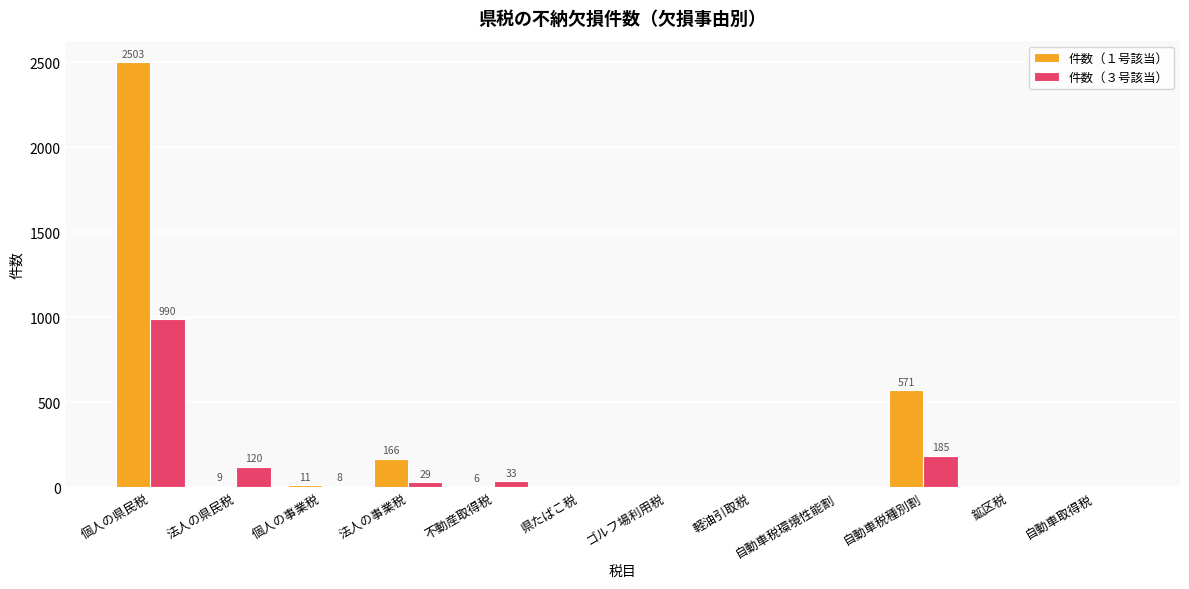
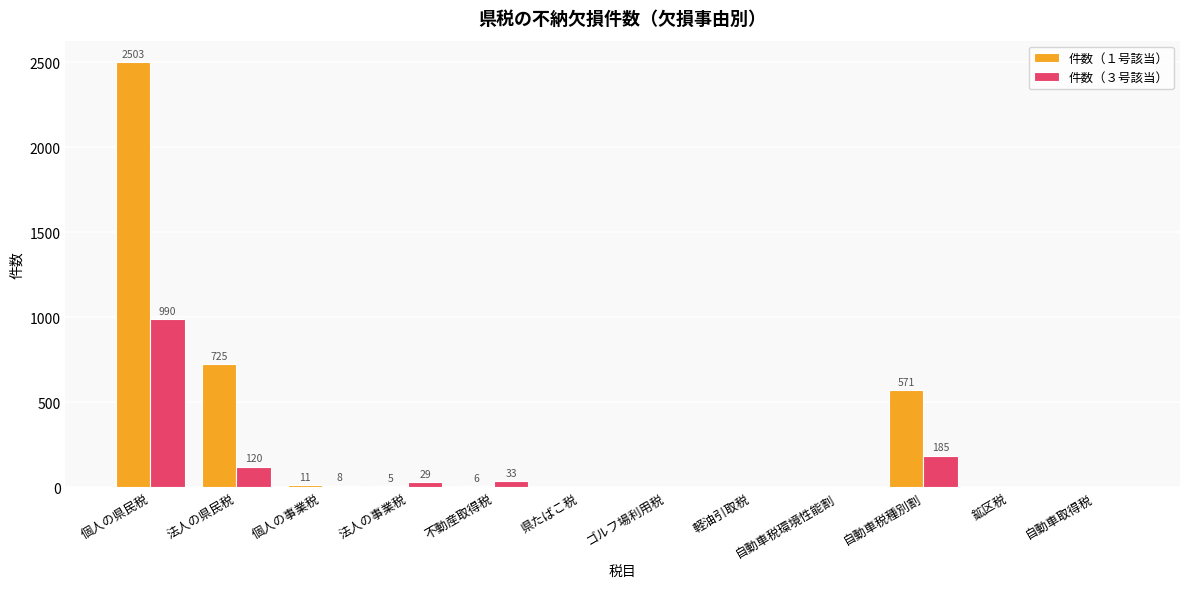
件数（１号該当）, 法人の県民税: 9 -> 725
件数（１号該当）, 法人の事業税: 166 -> 5
